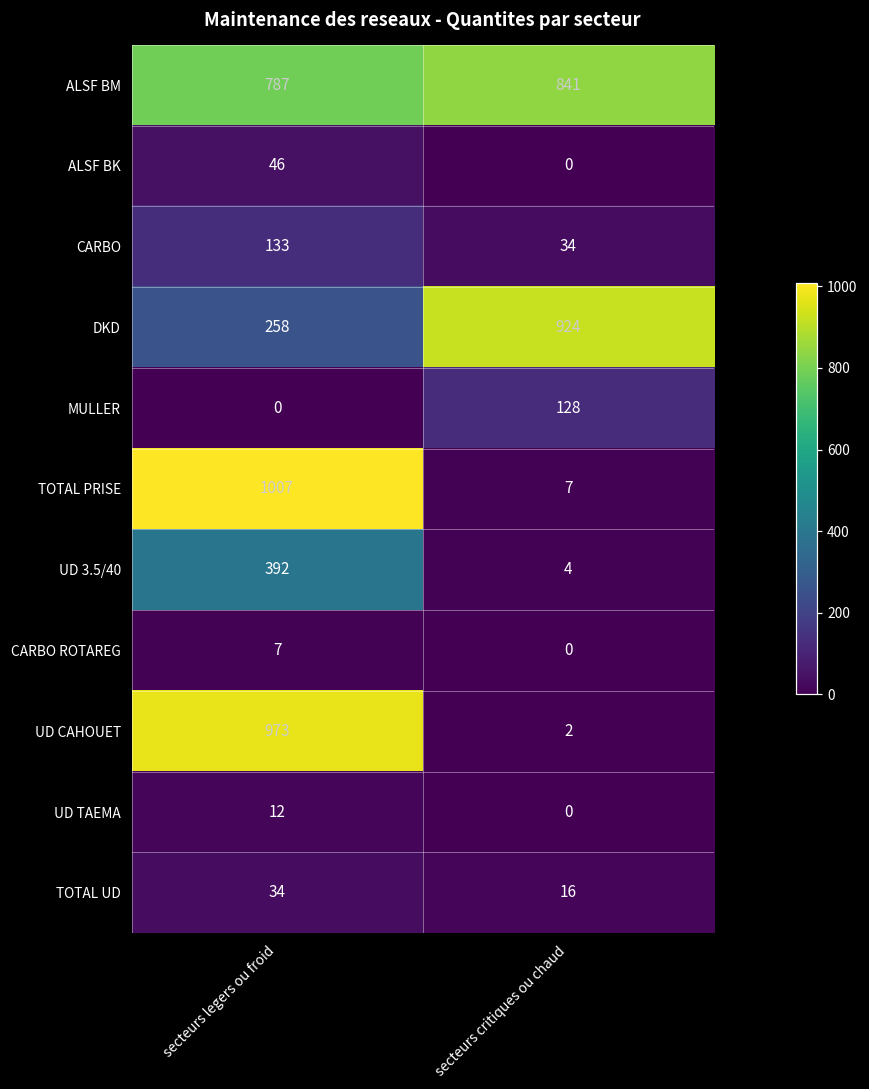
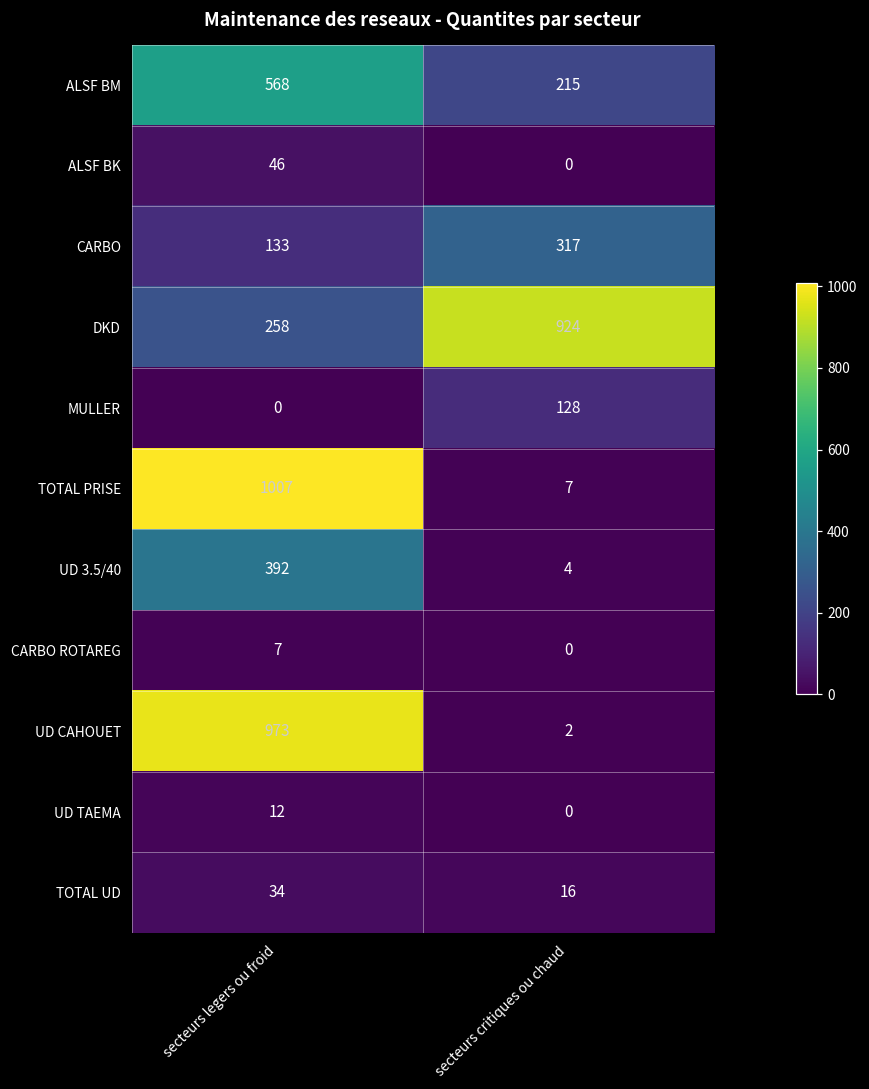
ALSF BM, secteurs legers ou froid: 787 -> 568
ALSF BM, secteurs critiques ou chaud: 841 -> 215
CARBO, secteurs critiques ou chaud: 34 -> 317
